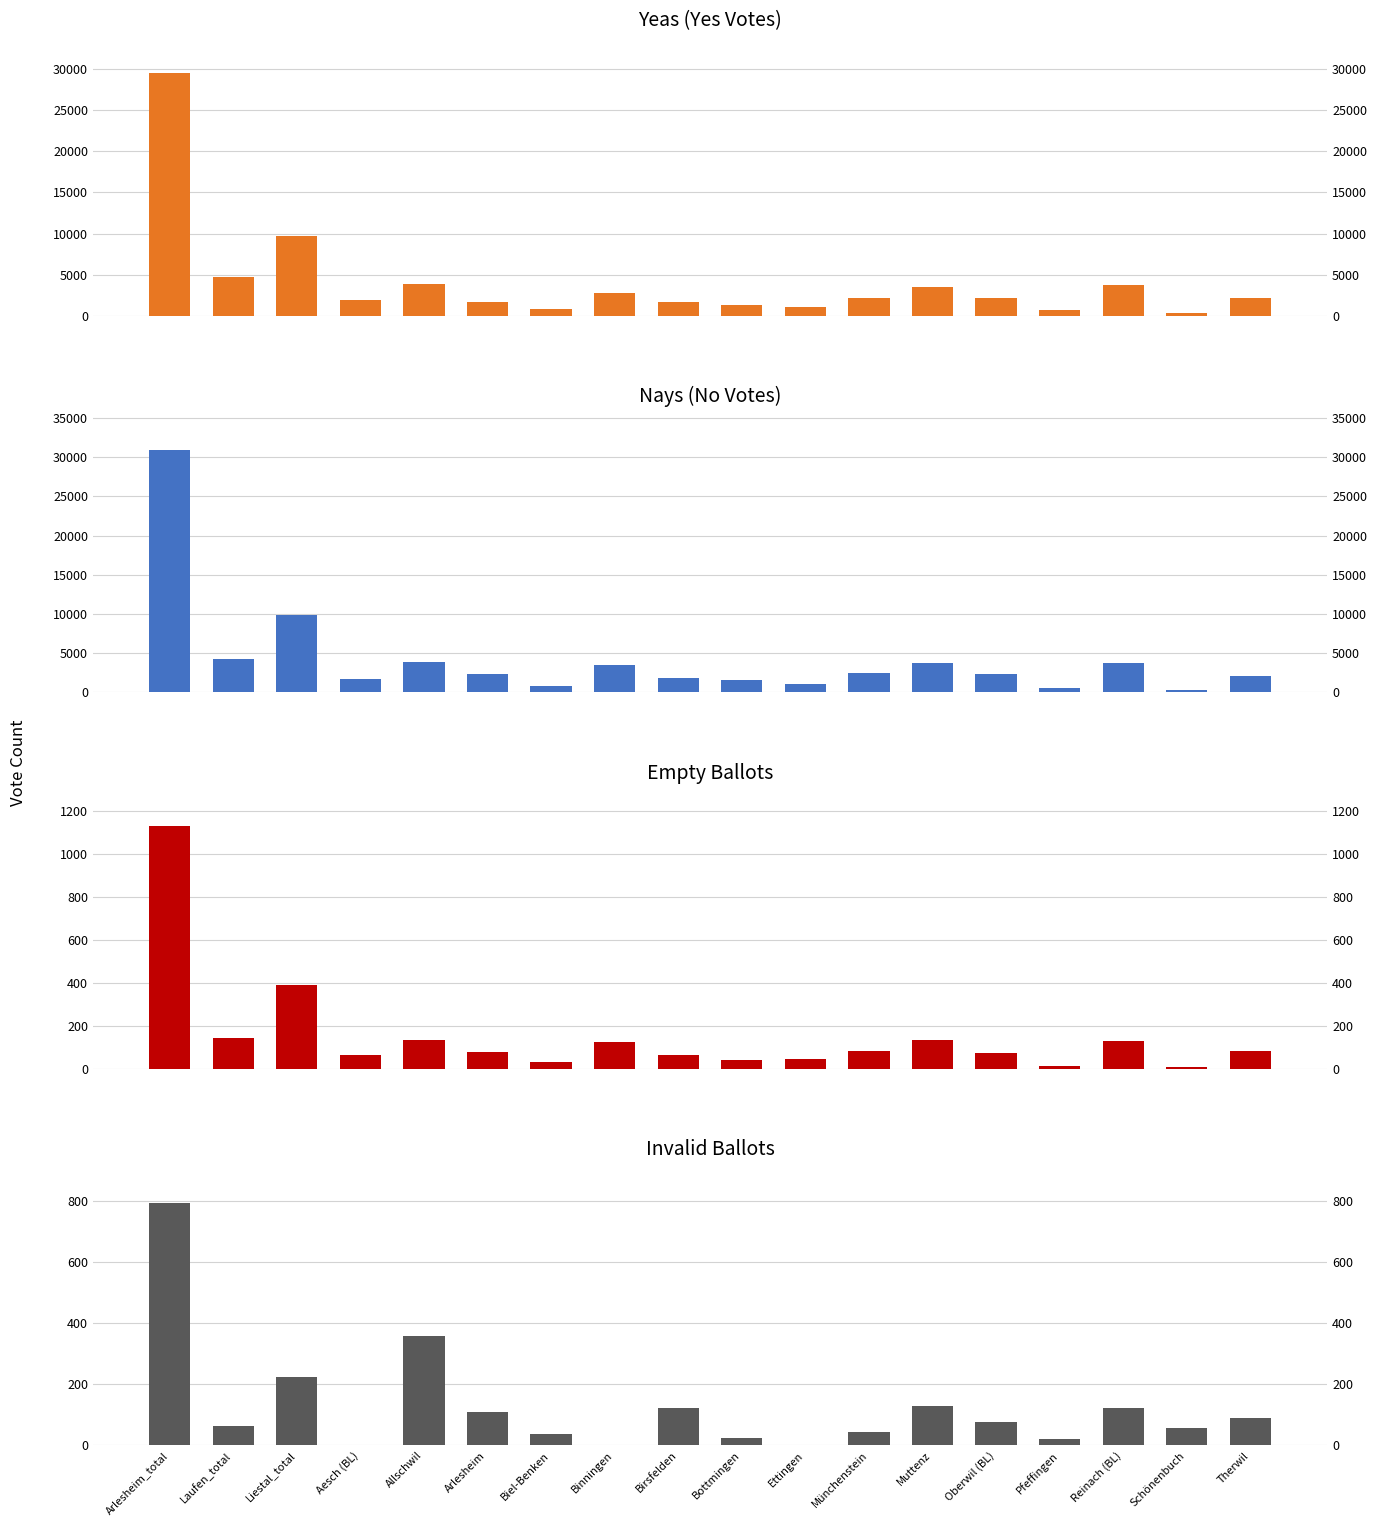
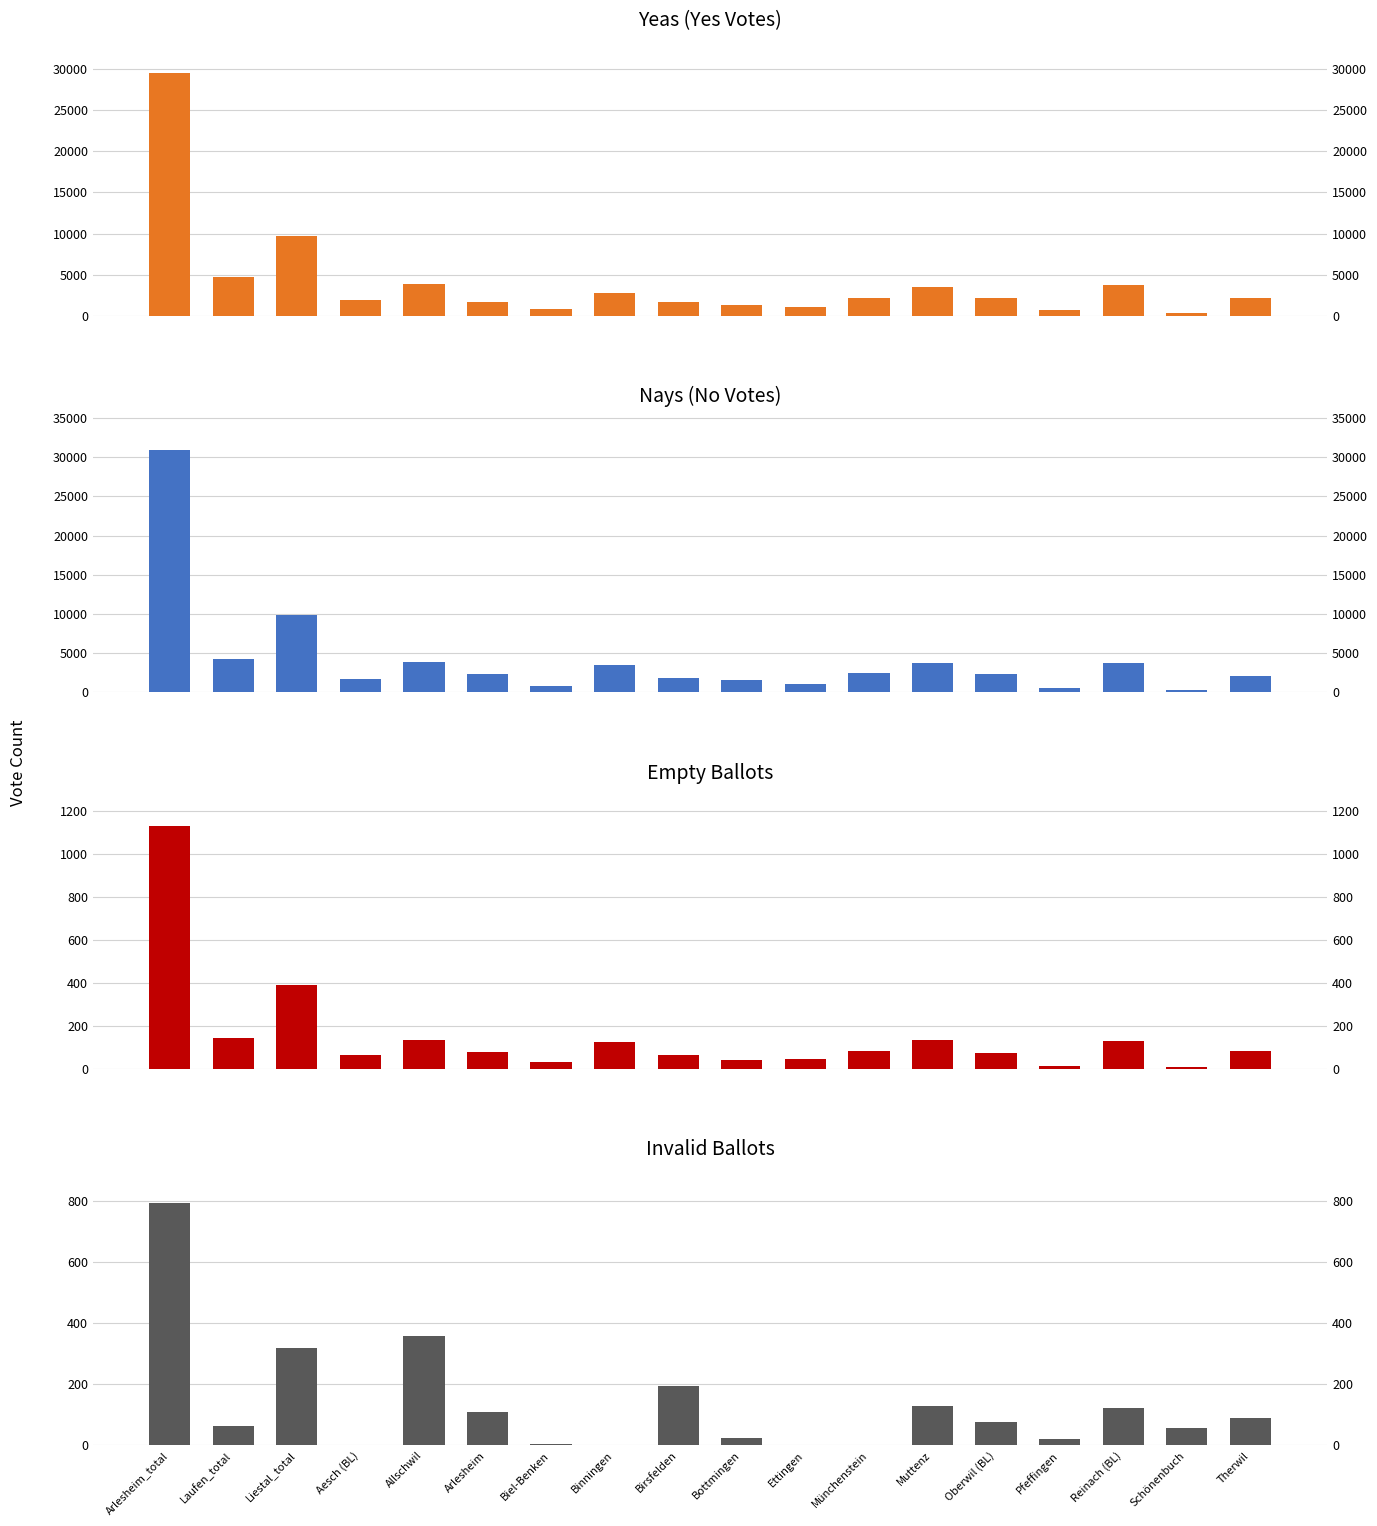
Invalid Ballots, Liestal_total: 230 -> 320
Invalid Ballots, Biel-Benken: 40 -> 10
Invalid Ballots, Birsfelden: 120 -> 200
Invalid Ballots, Münchenstein: 40 -> 0
